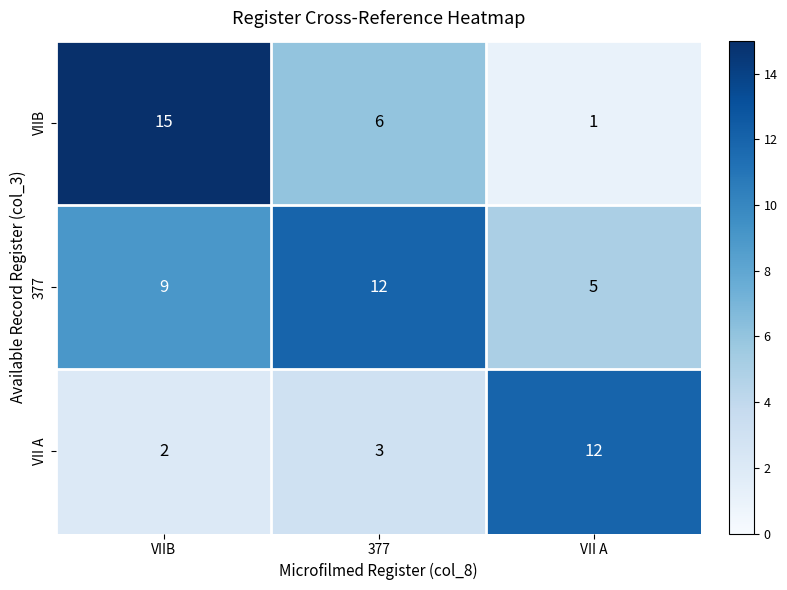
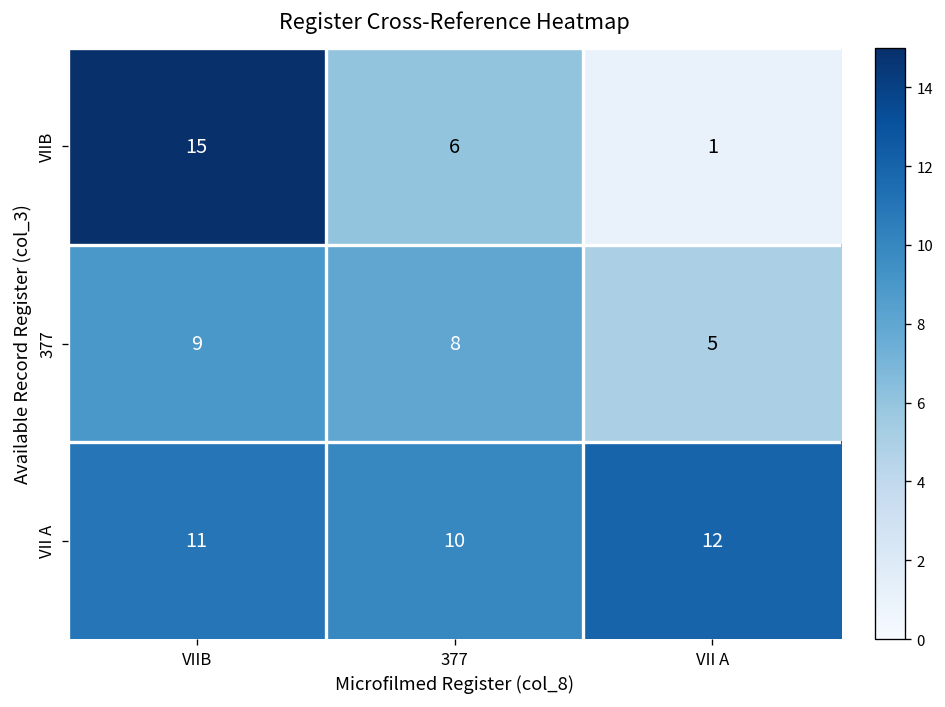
377, 377: 12 -> 8
VII A, VIIB: 2 -> 11
VII A, 377: 3 -> 10
